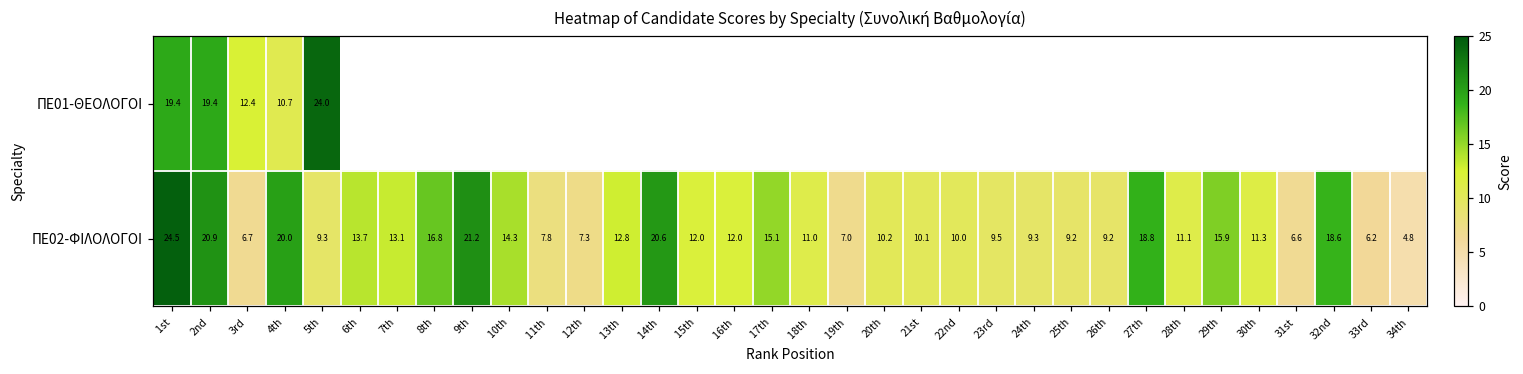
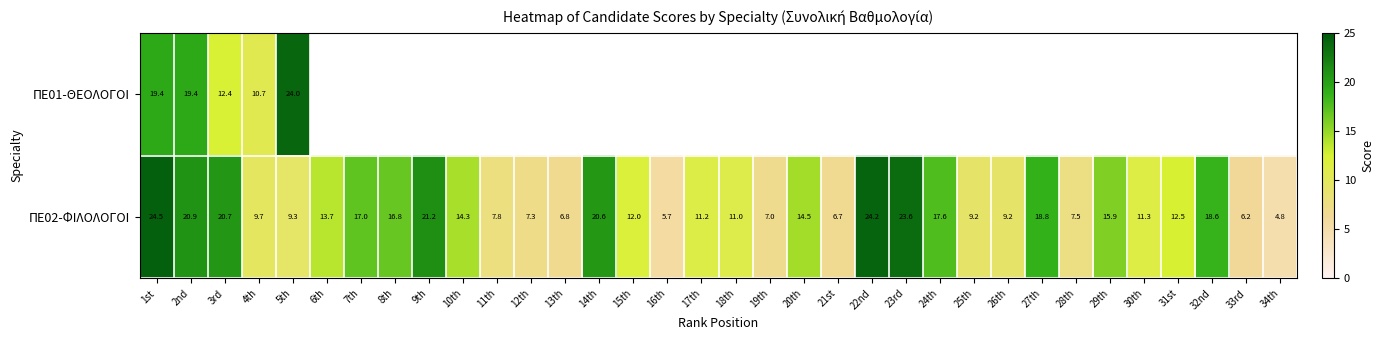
ΠΕ02-ΦΙΛΟΛΟΓΟΙ, 3rd: 6.7 -> 20.7
ΠΕ02-ΦΙΛΟΛΟΓΟΙ, 4th: 20.0 -> 9.7
ΠΕ02-ΦΙΛΟΛΟΓΟΙ, 7th: 13.1 -> 17.0
ΠΕ02-ΦΙΛΟΛΟΓΟΙ, 13th: 12.8 -> 6.8
ΠΕ02-ΦΙΛΟΛΟΓΟΙ, 16th: 12.0 -> 5.7
ΠΕ02-ΦΙΛΟΛΟΓΟΙ, 17th: 15.1 -> 11.2
ΠΕ02-ΦΙΛΟΛΟΓΟΙ, 20th: 10.2 -> 14.5
ΠΕ02-ΦΙΛΟΛΟΓΟΙ, 21st: 10.1 -> 6.7
ΠΕ02-ΦΙΛΟΛΟΓΟΙ, 22nd: 10.0 -> 24.2
ΠΕ02-ΦΙΛΟΛΟΓΟΙ, 23rd: 9.5 -> 23.6
ΠΕ02-ΦΙΛΟΛΟΓΟΙ, 24th: 9.3 -> 17.6
ΠΕ02-ΦΙΛΟΛΟΓΟΙ, 28th: 11.1 -> 7.5
ΠΕ02-ΦΙΛΟΛΟΓΟΙ, 31st: 6.6 -> 12.5
